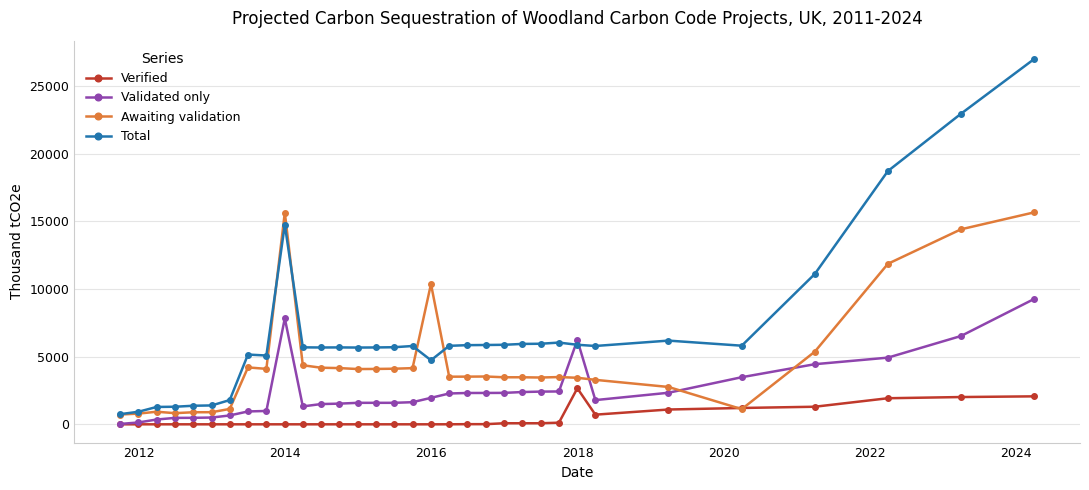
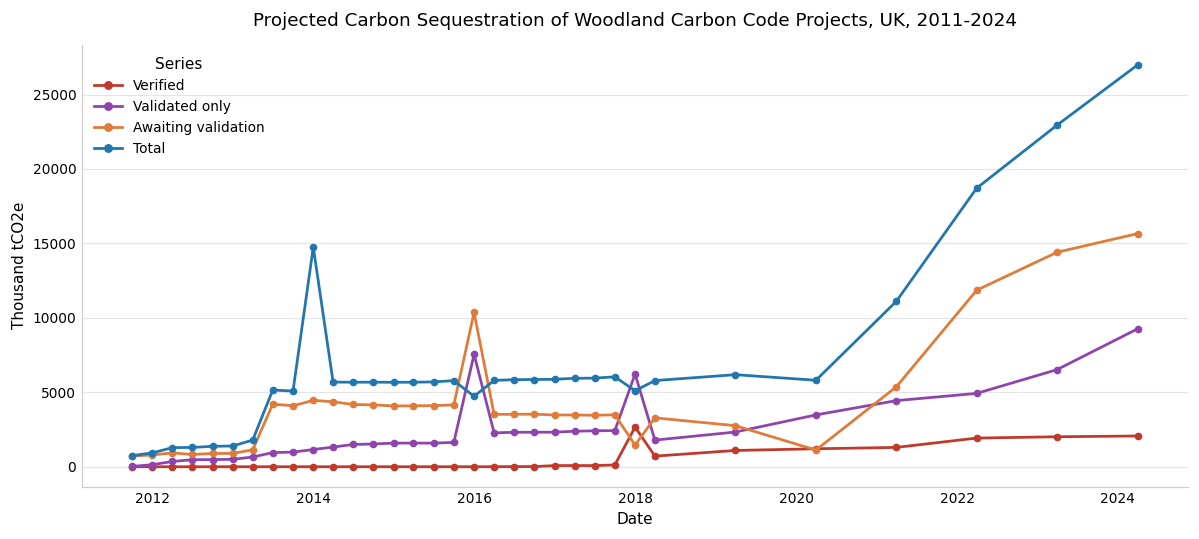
Validated only, 2014: 7800 -> 1200
Awaiting validation, 2014: 15600 -> 4500
Validated only, 2016: 2000 -> 7600
Awaiting validation, 2018: 3400 -> 1500
Total, 2018: 5900 -> 5100
